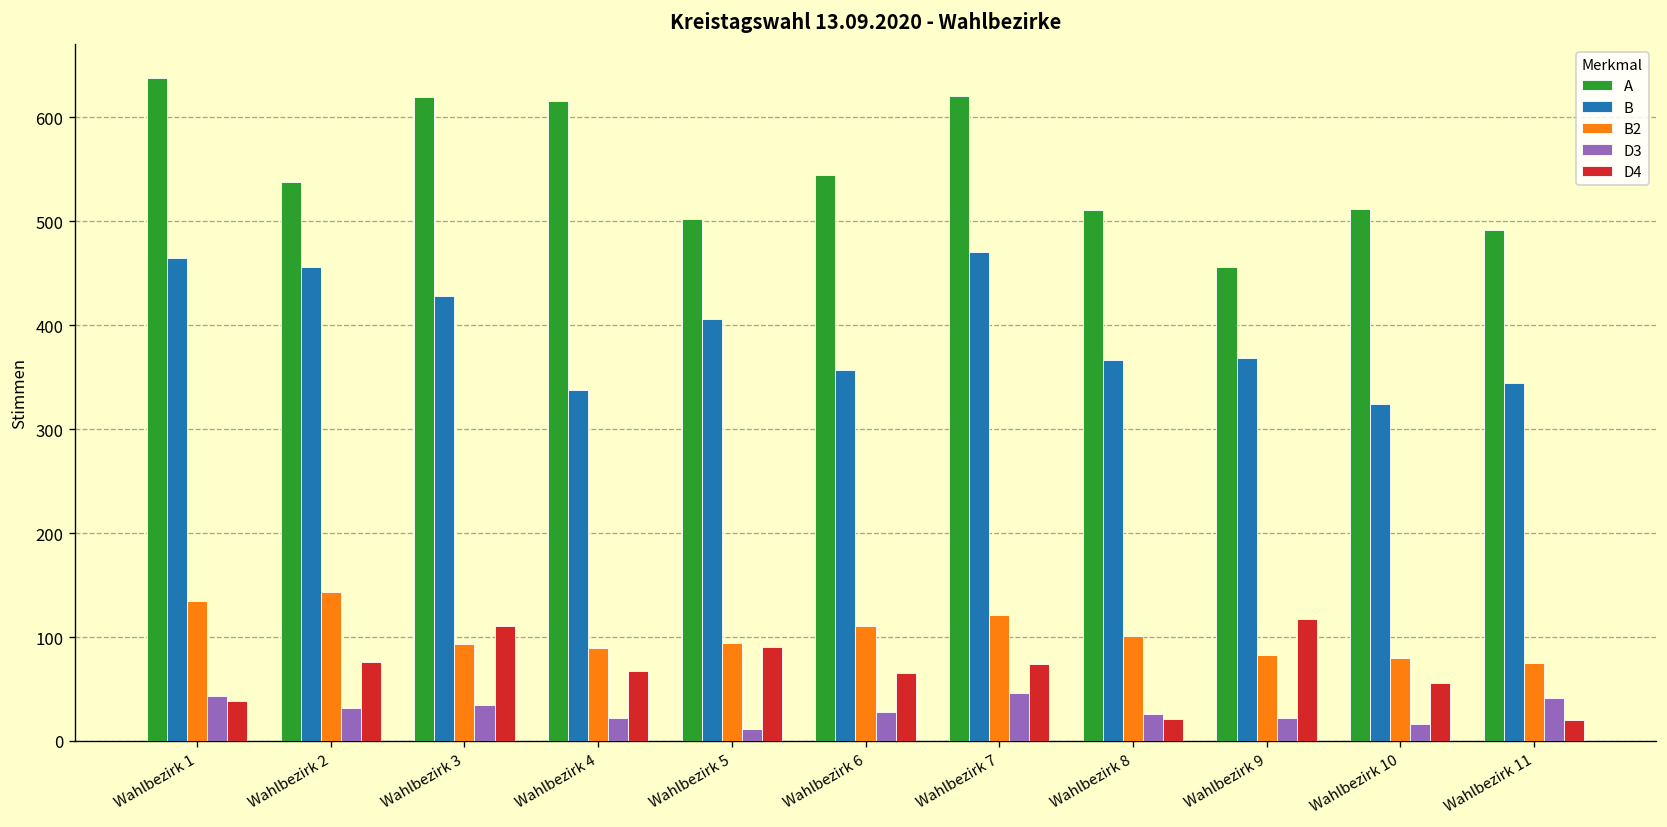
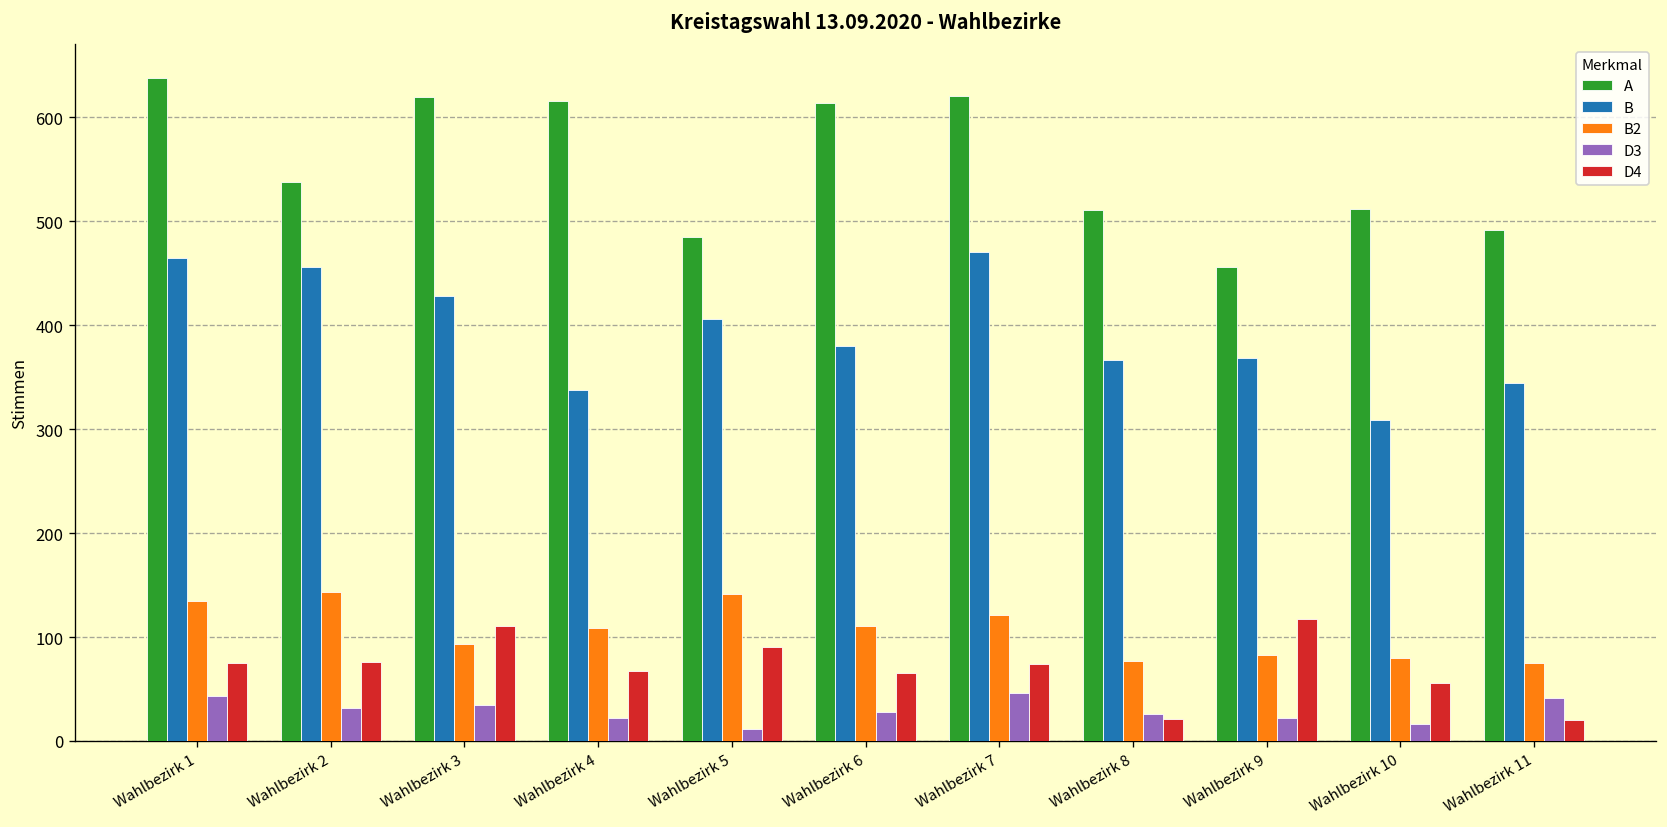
D4, Wahlbezirk 1: 40 -> 80
B2, Wahlbezirk 4: 90 -> 110
A, Wahlbezirk 5: 500 -> 490
B2, Wahlbezirk 5: 90 -> 140
A, Wahlbezirk 6: 540 -> 610
B, Wahlbezirk 6: 360 -> 380
B2, Wahlbezirk 8: 100 -> 80
B, Wahlbezirk 10: 320 -> 310
